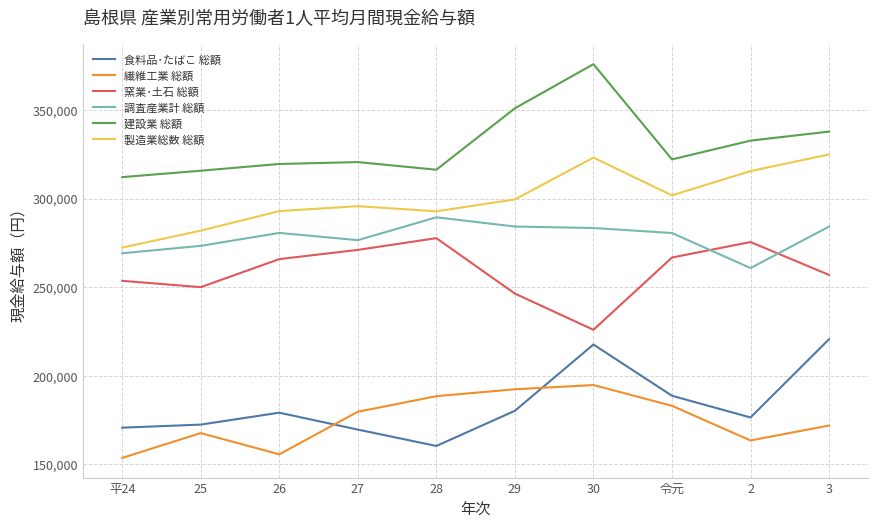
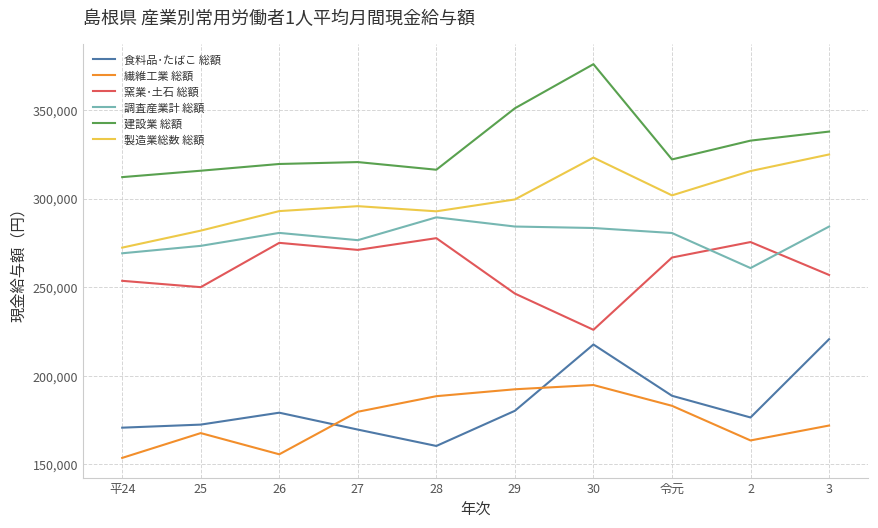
窯業･土石 総額, 26: 266,000 -> 275,000
